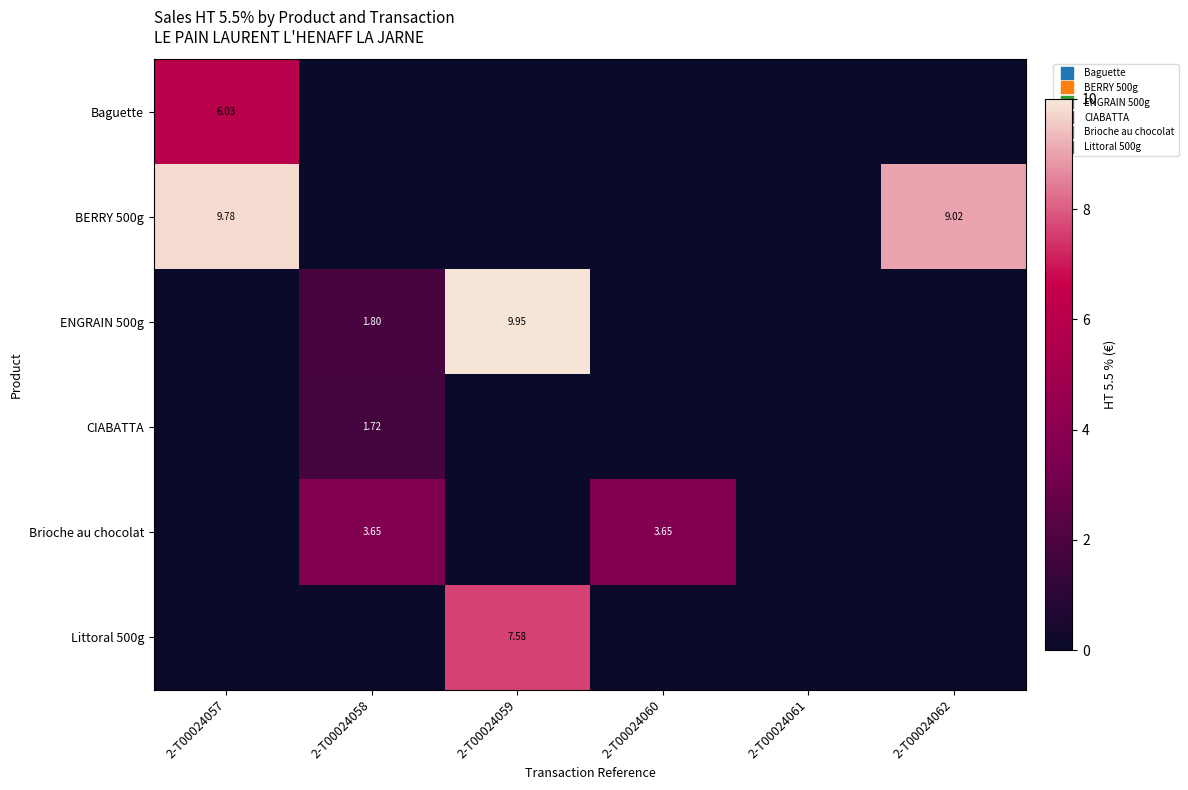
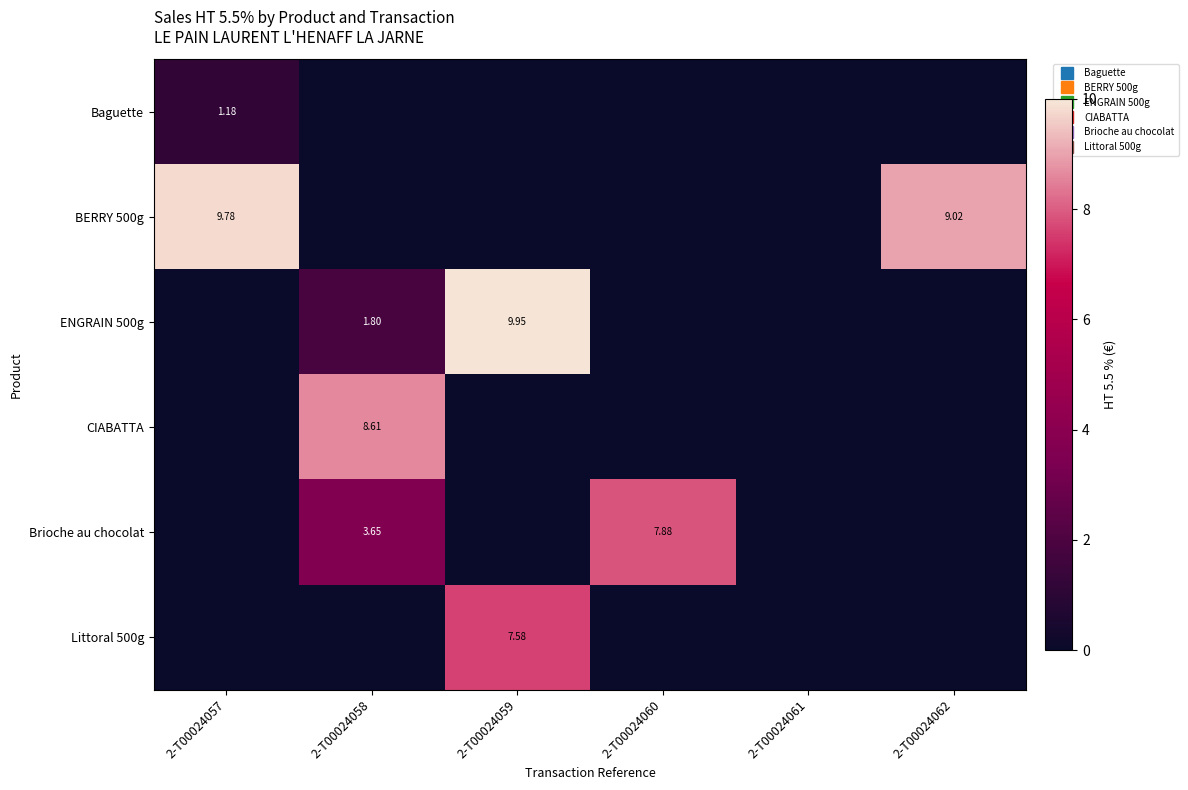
Baguette, 2-T00024057: 6.03 -> 1.18
CIABATTA, 2-T00024058: 1.72 -> 8.61
Brioche au chocolat, 2-T00024060: 3.65 -> 7.88
